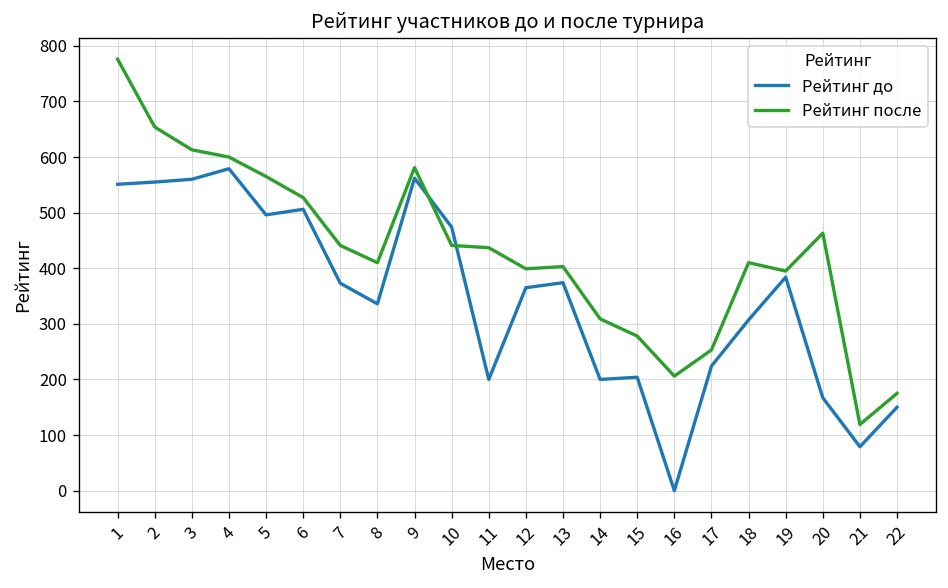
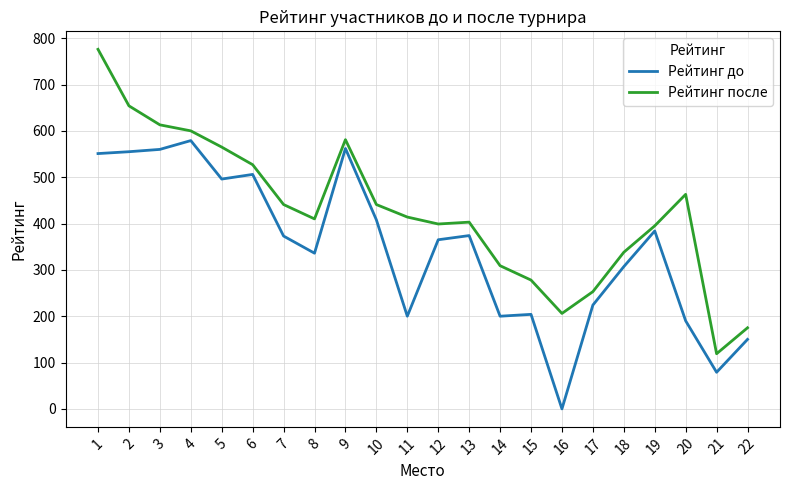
Рейтинг до, 10: 470 -> 410
Рейтинг после, 11: 440 -> 410
Рейтинг после, 18: 410 -> 340
Рейтинг до, 20: 170 -> 190
